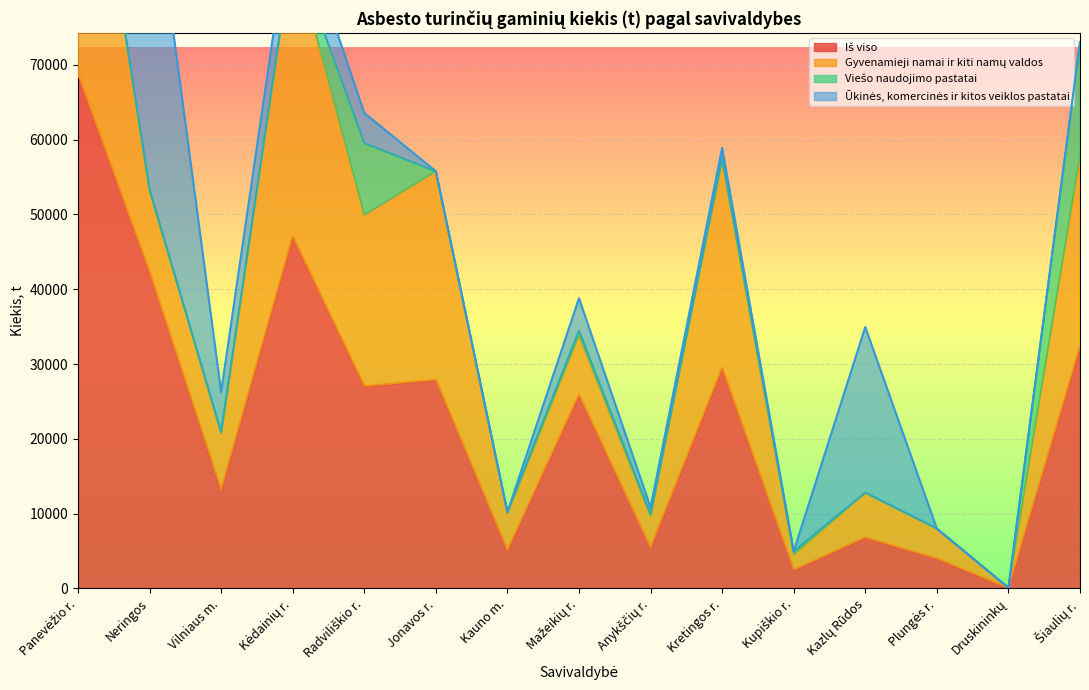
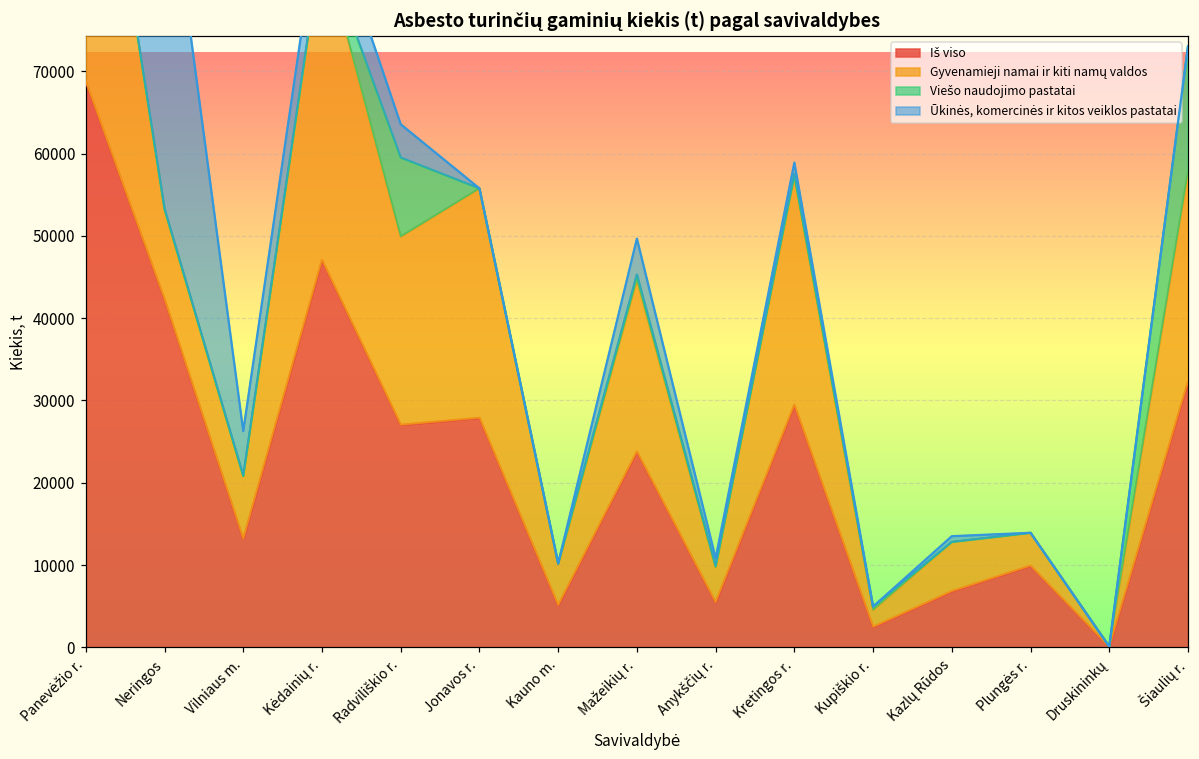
Iš viso, Mažeikių r.: 26000 -> 24000
Gyvenamieji namai ir kiti namų valdos, Mažeikių r.: 8000 -> 21000
Ūkinės, komercinės ir kitos veiklos pastatai, Kazlų Rūdos: 22000 -> 1000
Iš viso, Plungės r.: 4000 -> 10000
